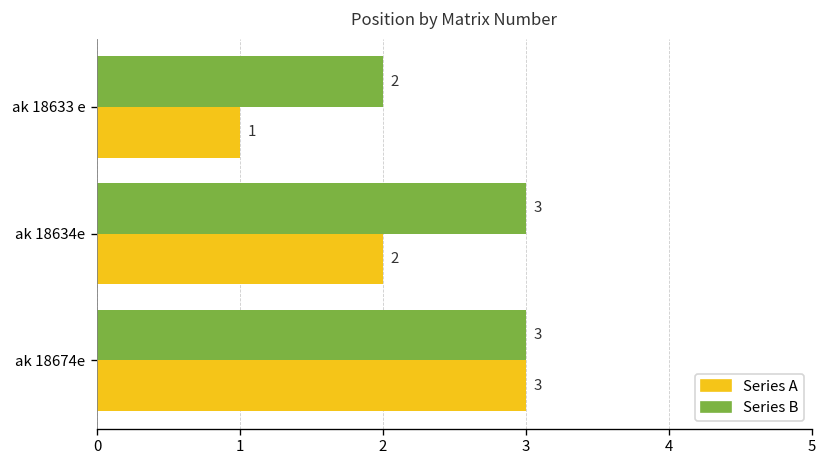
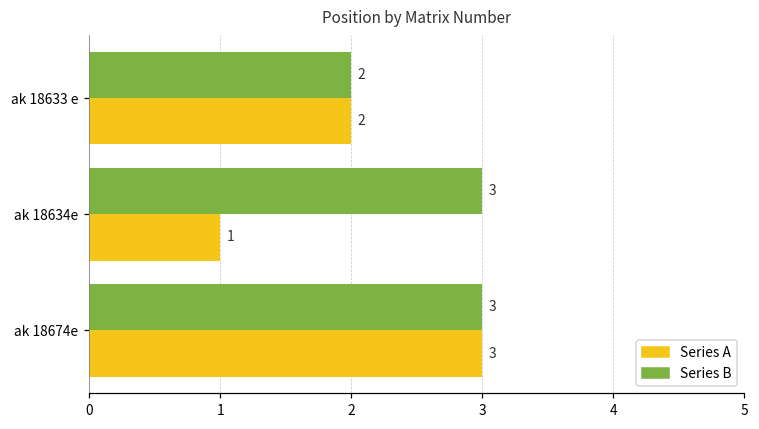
Series A, ak 18633 e: 1 -> 2
Series A, ak 18634e: 2 -> 1
